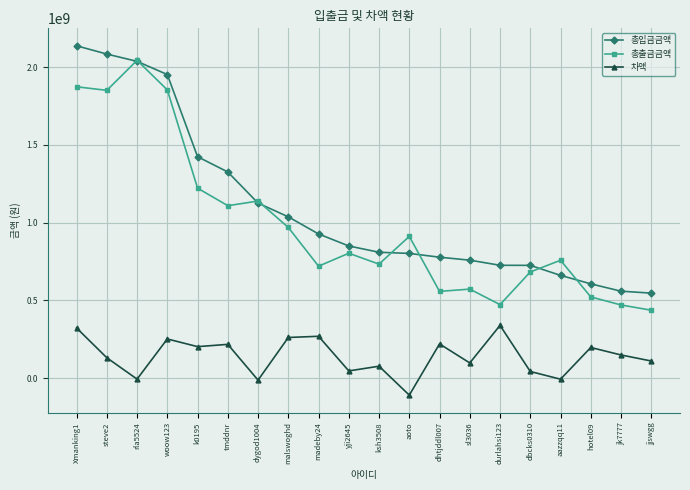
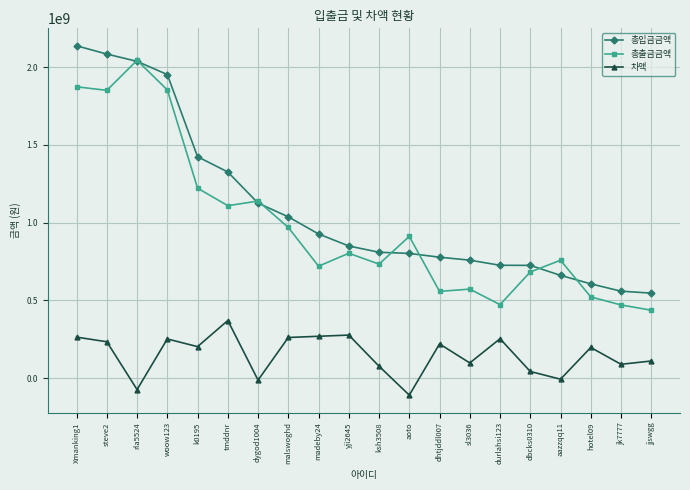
차액, Xmanking1: 320000000 -> 260000000
차액, steve2: 130000000 -> 230000000
차액, rla5524: -10000000 -> -70000000
차액, tmddnr: 220000000 -> 370000000
차액, yji2645: 50000000 -> 280000000
차액, durlahsi123: 340000000 -> 250000000
차액, jk7777: 150000000 -> 90000000
